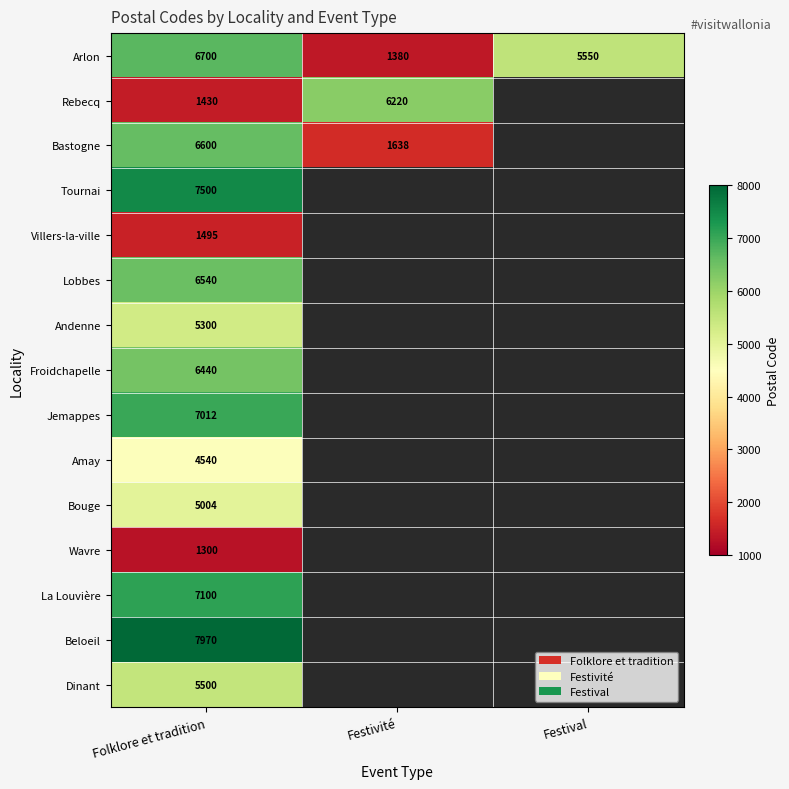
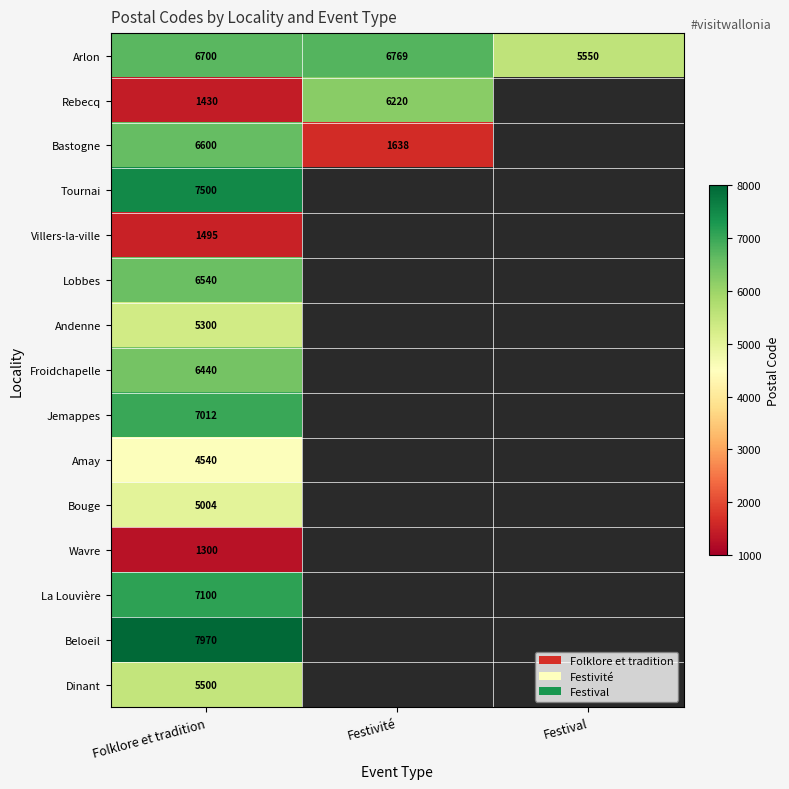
Arlon, Festivité: 1380 -> 6769
